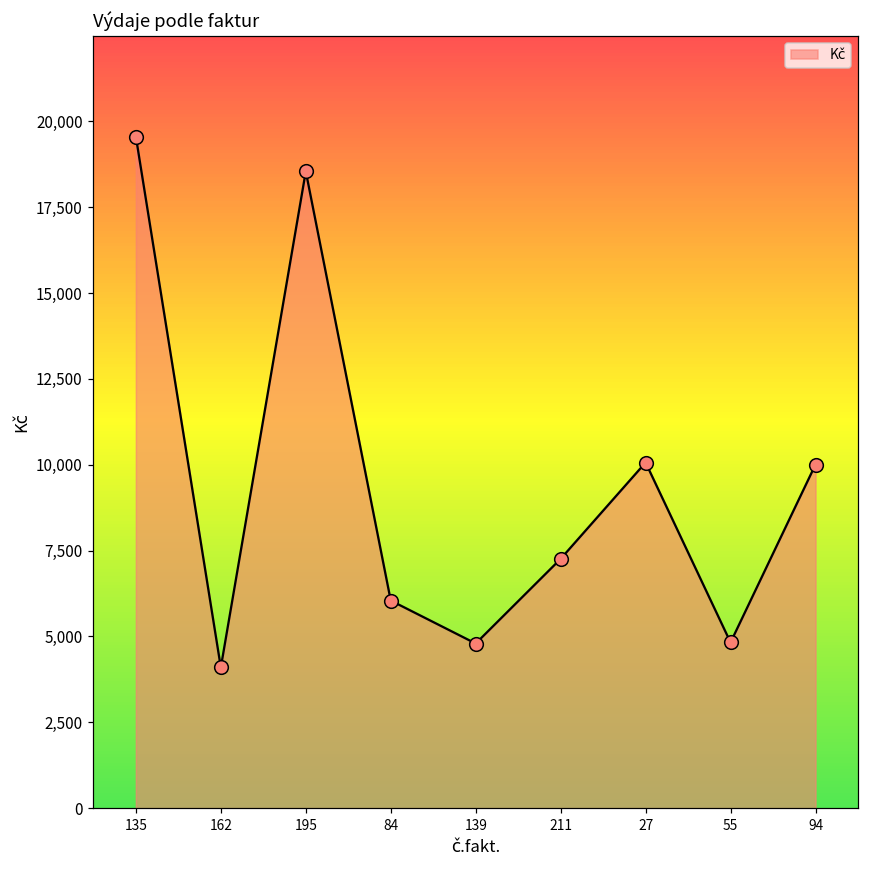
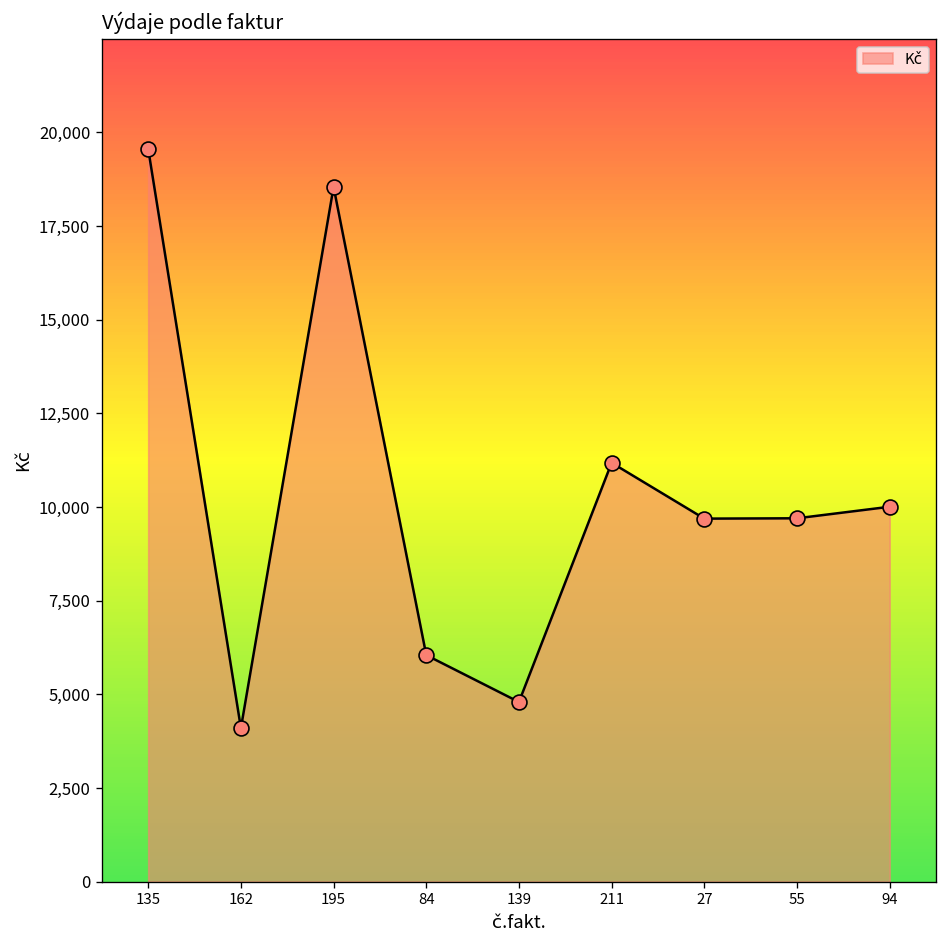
211: 7,300 -> 11,200
27: 10,100 -> 9,700
55: 4,800 -> 9,700
